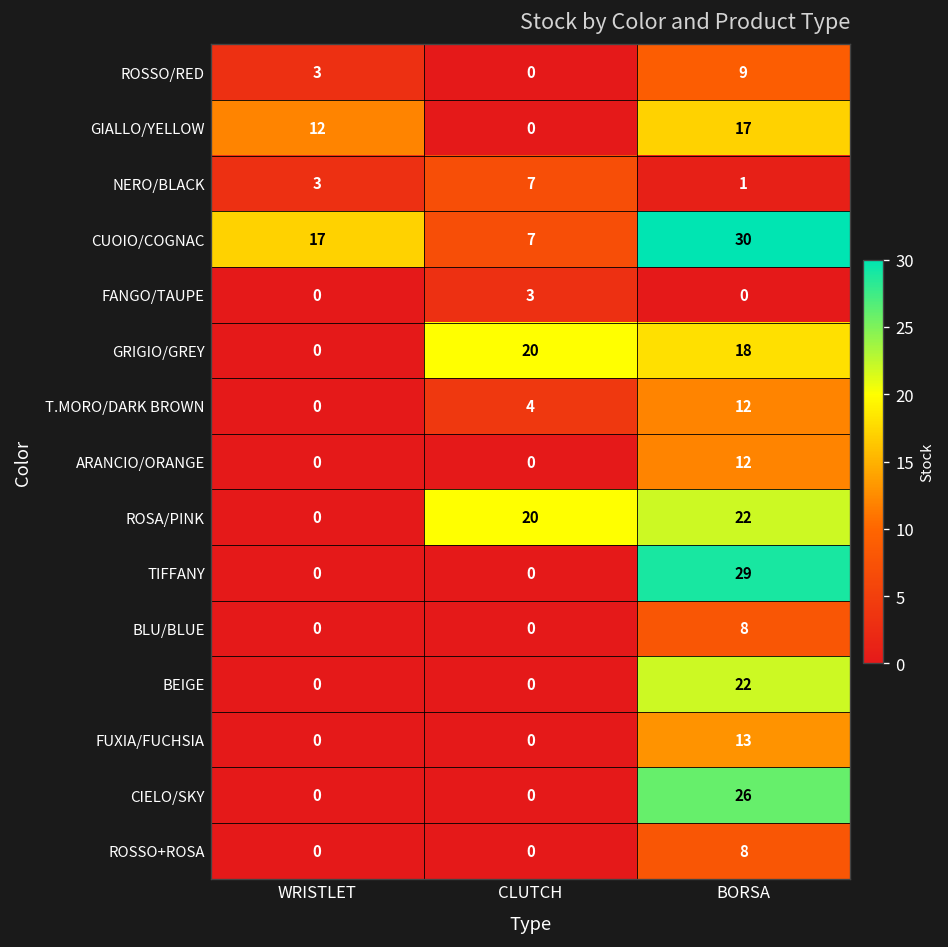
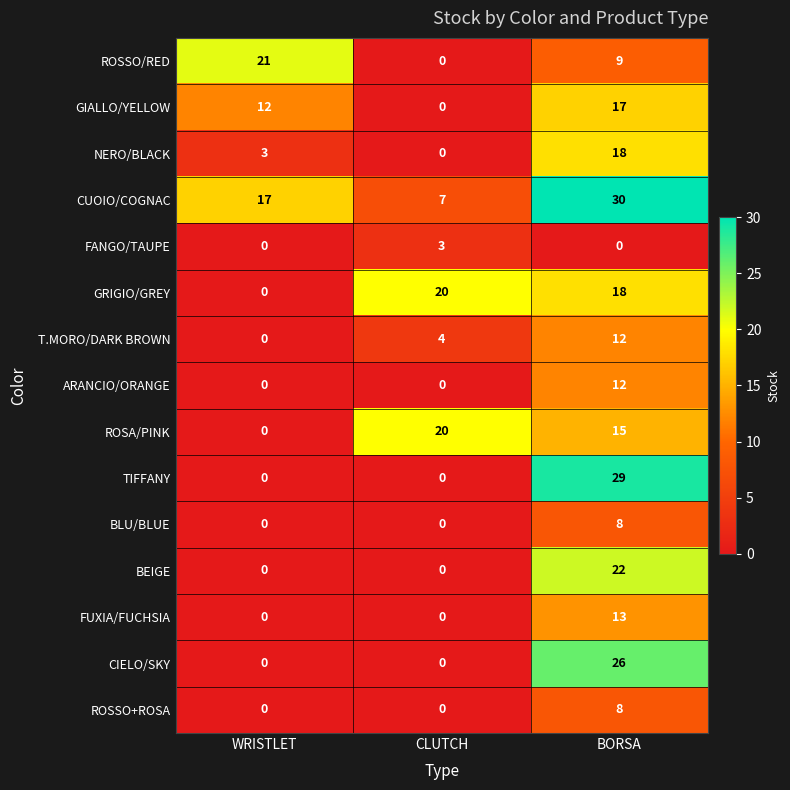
ROSSO/RED, WRISTLET: 3 -> 21
NERO/BLACK, CLUTCH: 7 -> 0
NERO/BLACK, BORSA: 1 -> 18
ROSA/PINK, BORSA: 22 -> 15
